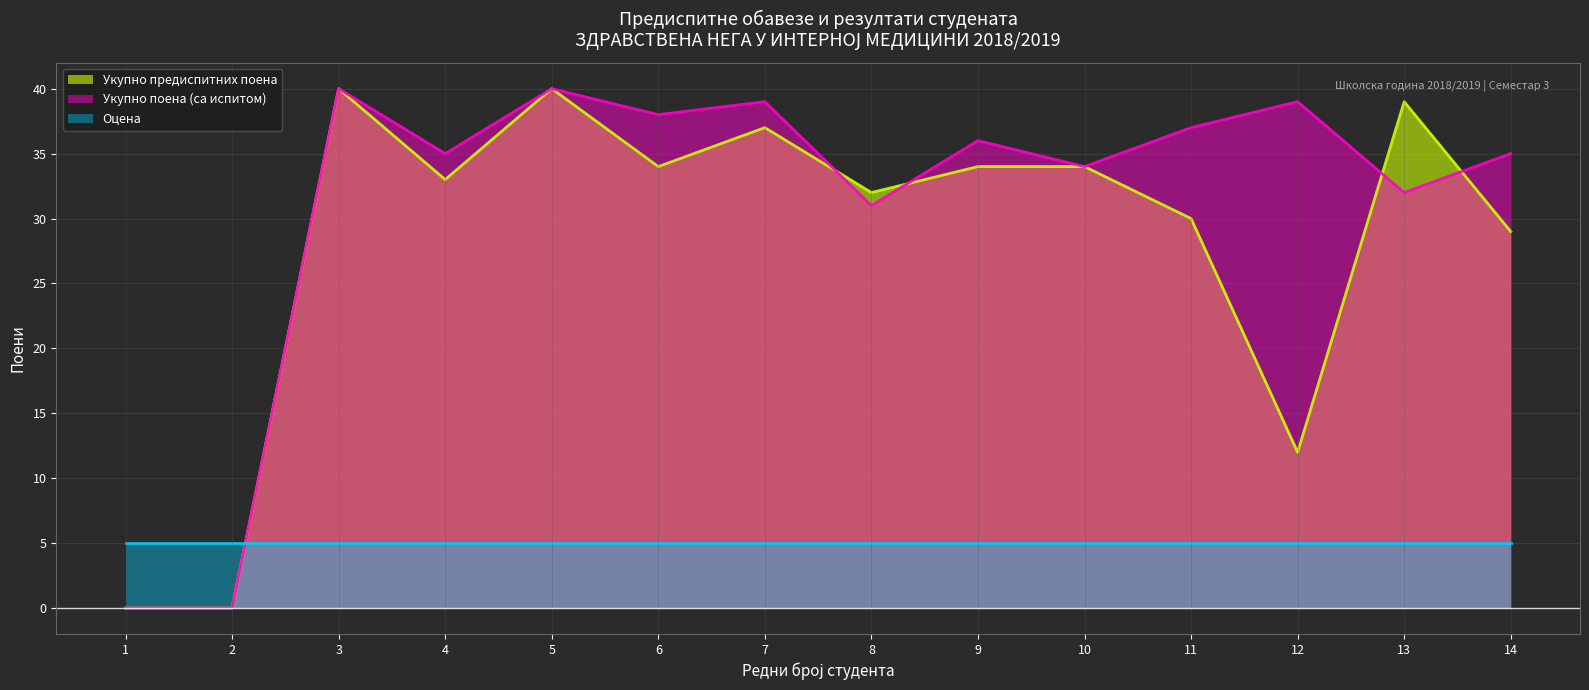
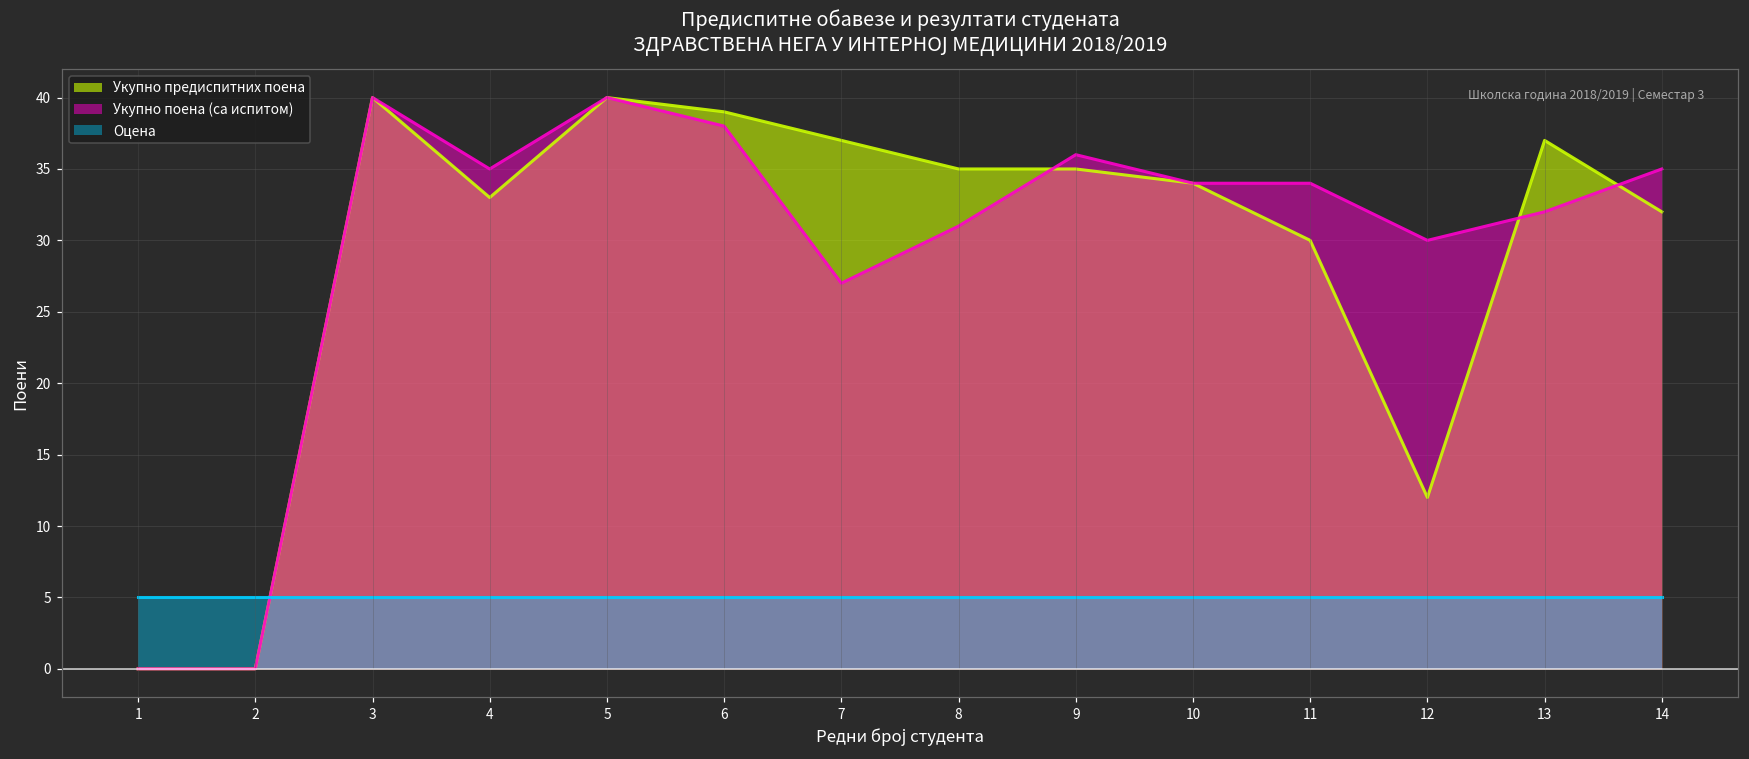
Укупно предиспитних поена, 6: 34 -> 39
Укупно поена (са испитом), 7: 39 -> 27
Укупно предиспитних поена, 8: 32 -> 35
Укупно предиспитних поена, 9: 34 -> 35
Укупно поена (са испитом), 11: 37 -> 34
Укупно поена (са испитом), 12: 39 -> 30
Укупно предиспитних поена, 13: 39 -> 37
Укупно предиспитних поена, 14: 29 -> 32
